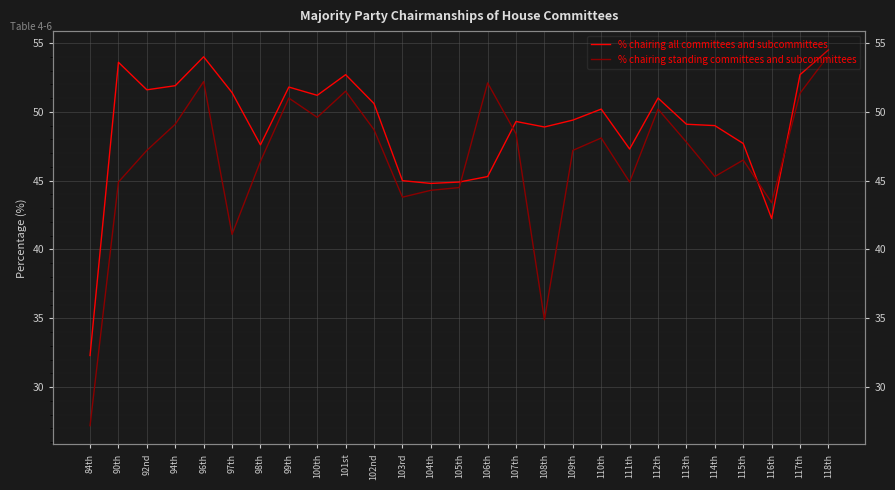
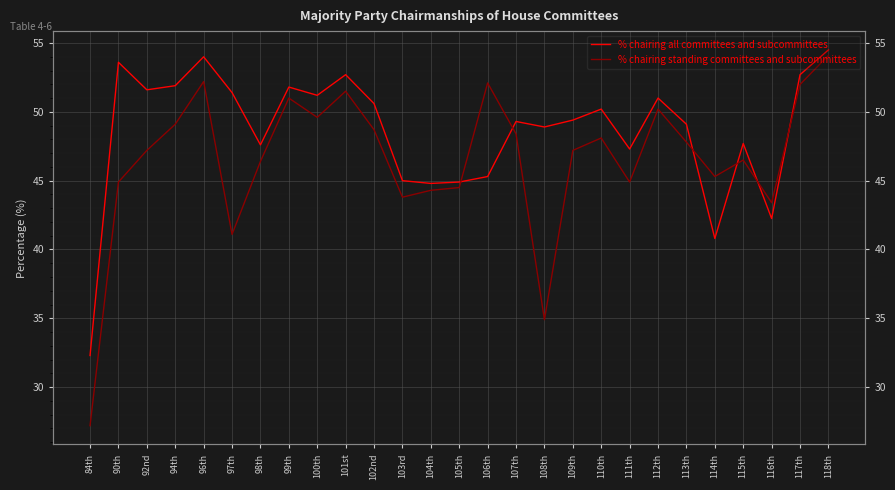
% chairing all committees and subcommittees, 114th: 49.0 -> 40.8
% chairing standing committees and subcommittees, 117th: 51.4 -> 52.0
